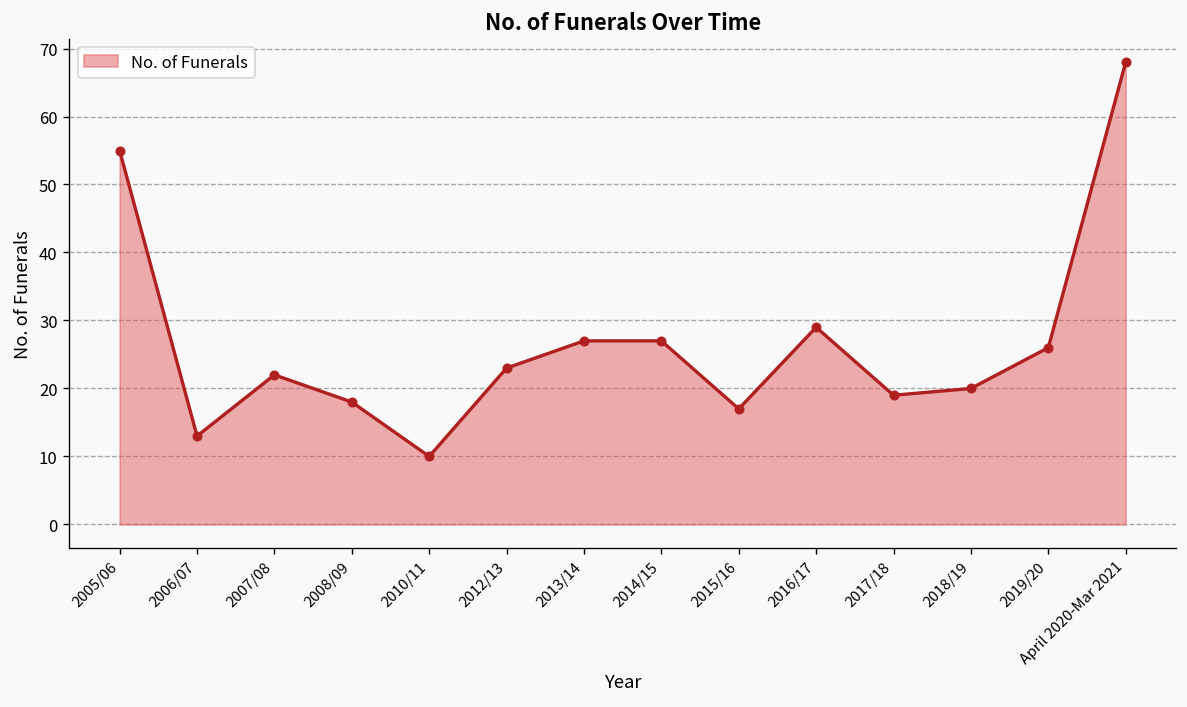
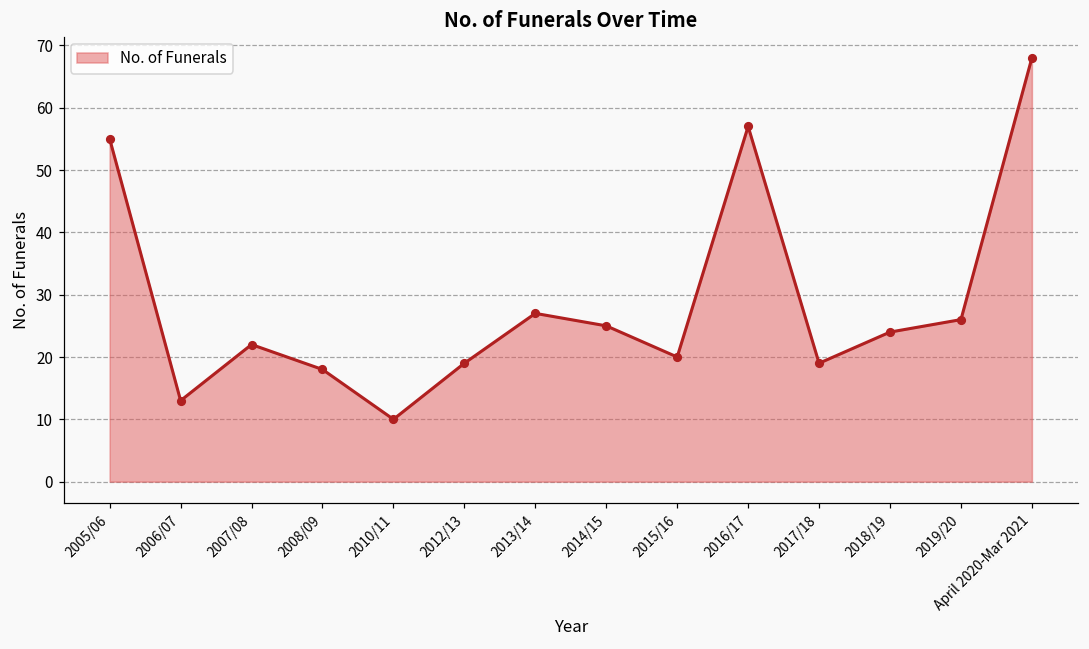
2012/13: 23 -> 19
2014/15: 27 -> 25
2015/16: 17 -> 20
2016/17: 29 -> 57
2018/19: 20 -> 24
